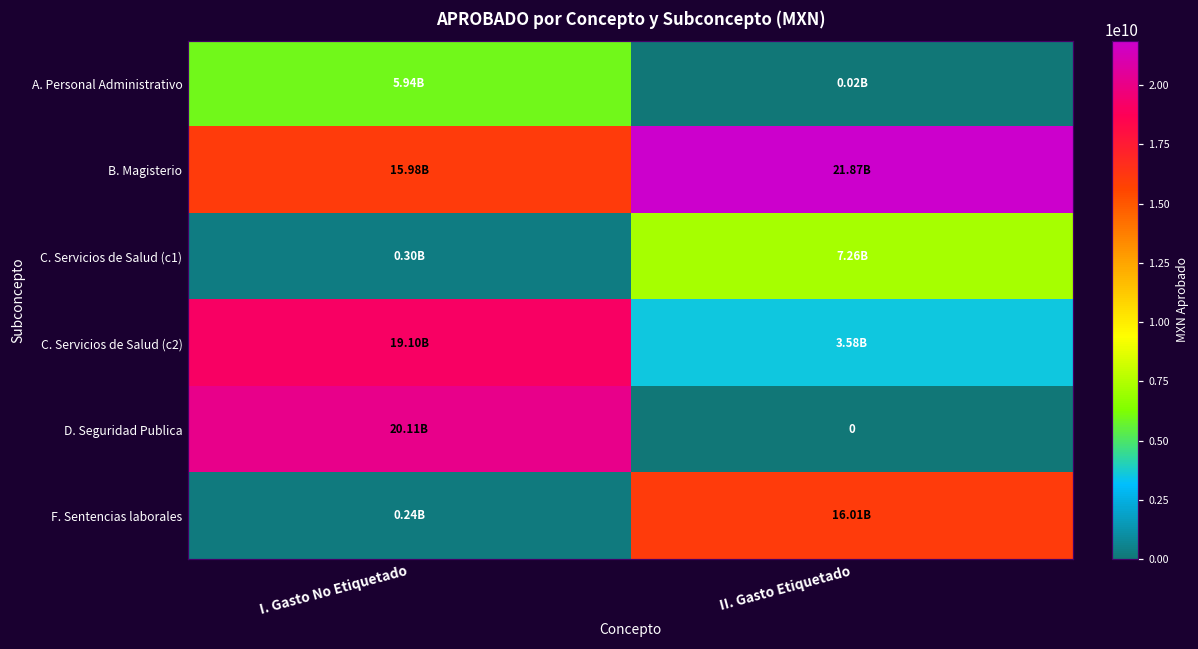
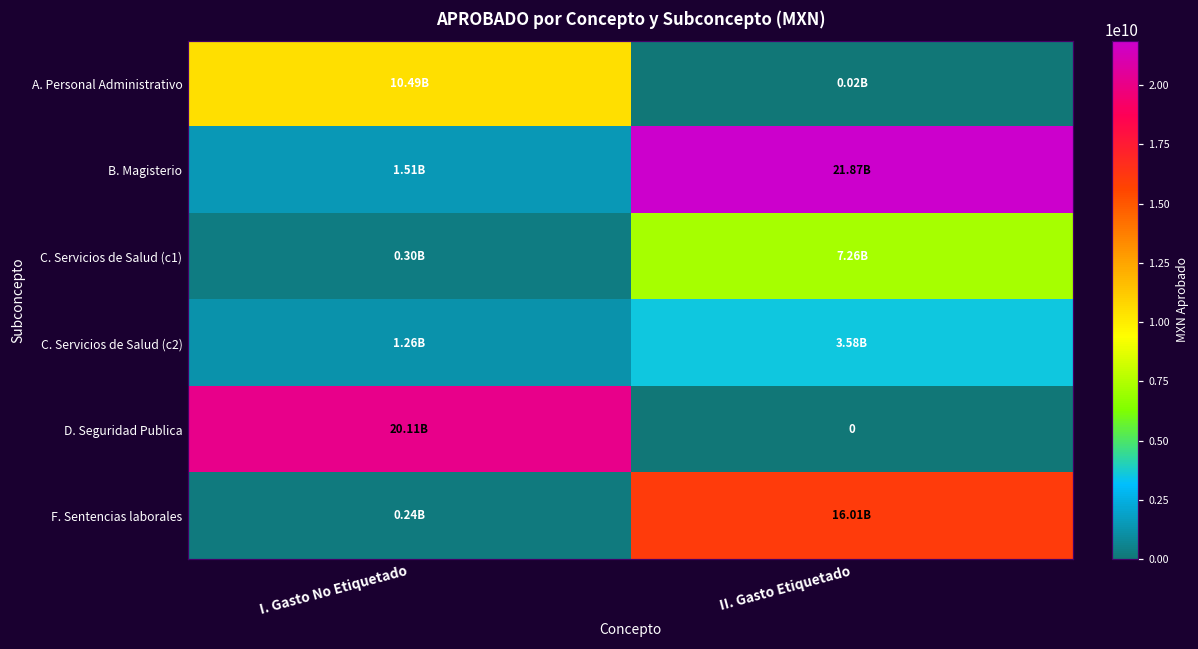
A. Personal Administrativo, I. Gasto No Etiquetado: 5.94B -> 10.49B
B. Magisterio, I. Gasto No Etiquetado: 15.98B -> 1.51B
C. Servicios de Salud (c2), I. Gasto No Etiquetado: 19.10B -> 1.26B
